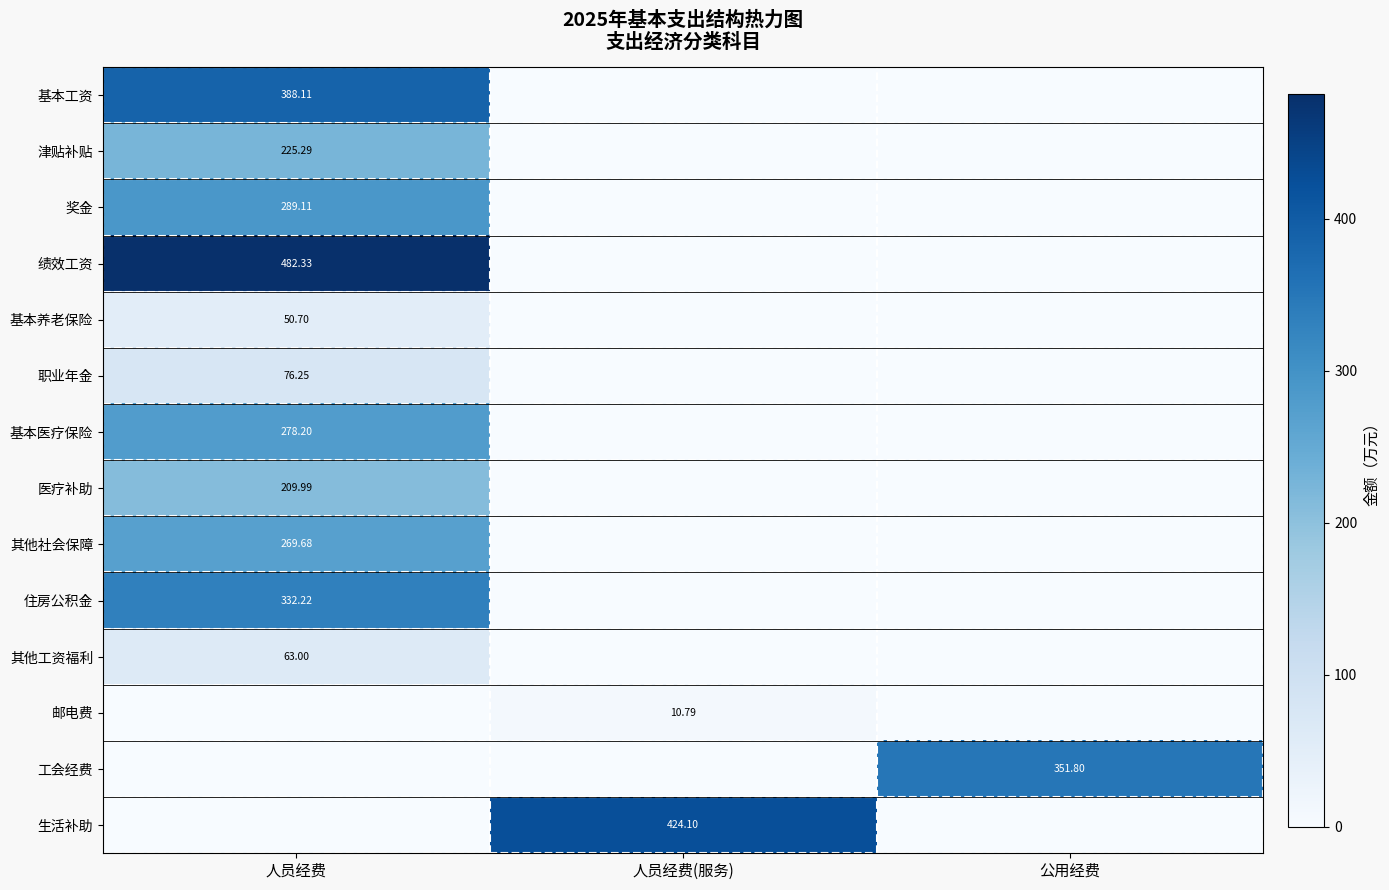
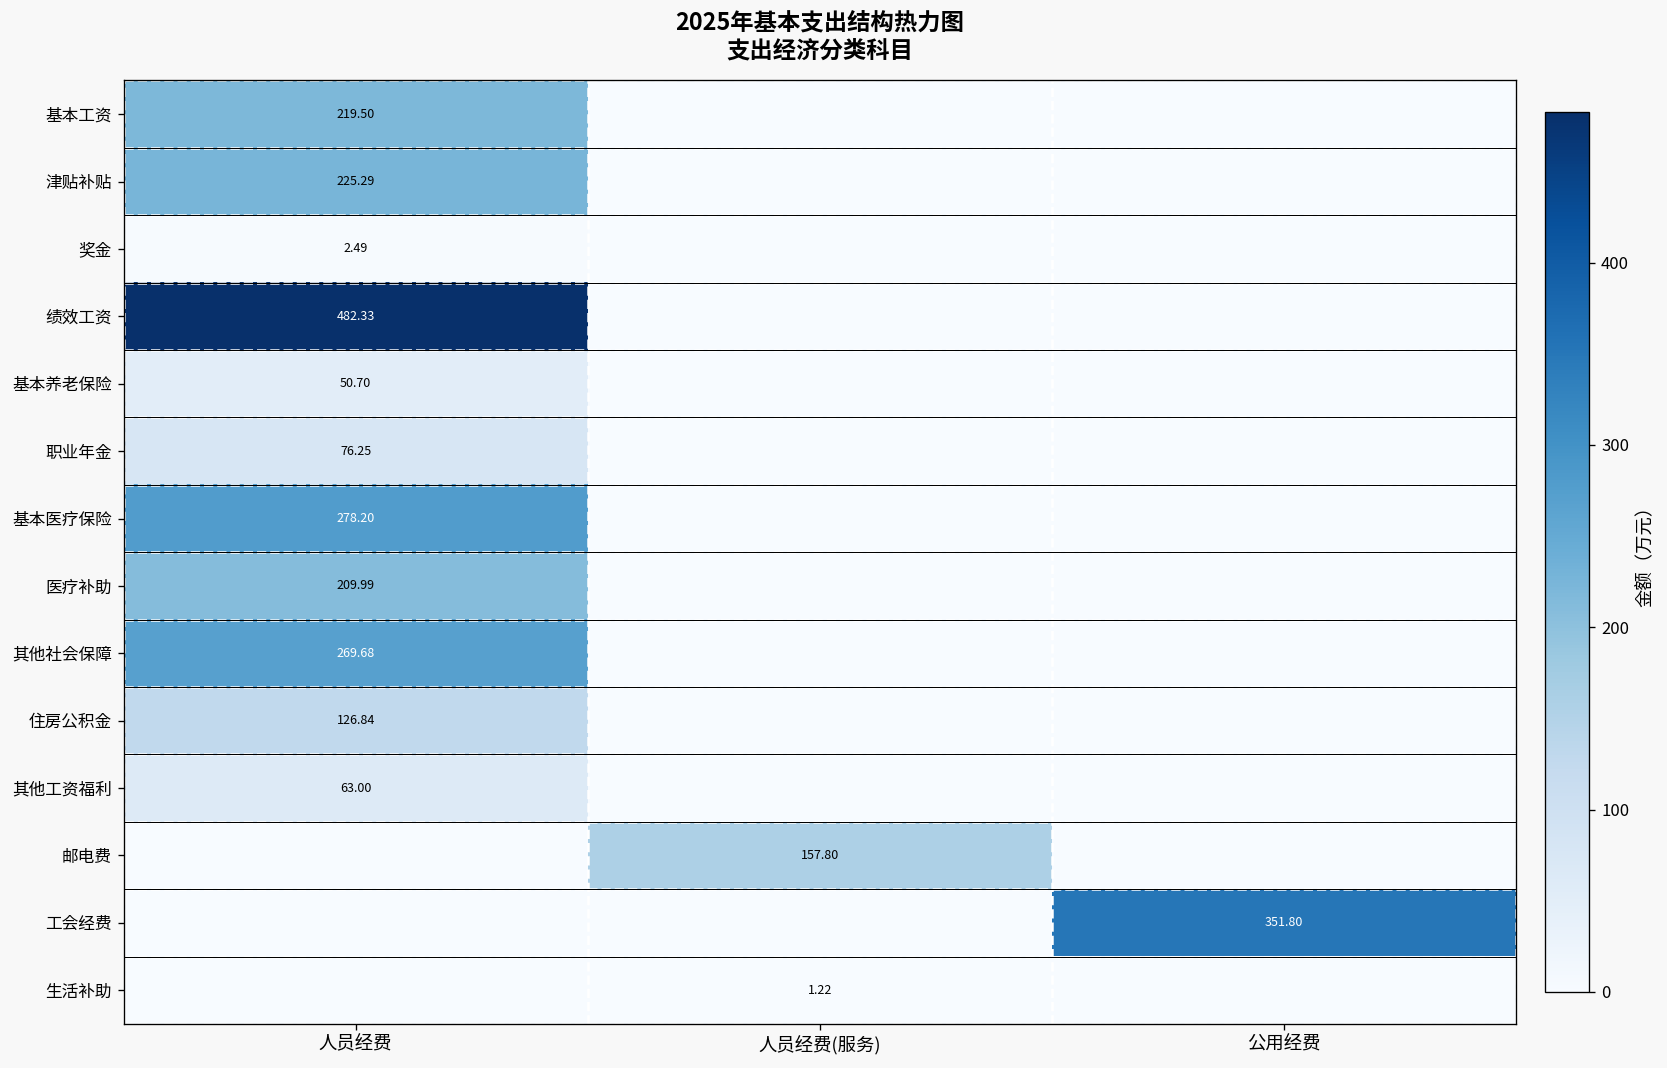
基本工资, 人员经费: 388.11 -> 219.50
奖金, 人员经费: 289.11 -> 2.49
住房公积金, 人员经费: 332.22 -> 126.84
邮电费, 人员经费(服务): 10.79 -> 157.80
生活补助, 人员经费(服务): 424.10 -> 1.22
